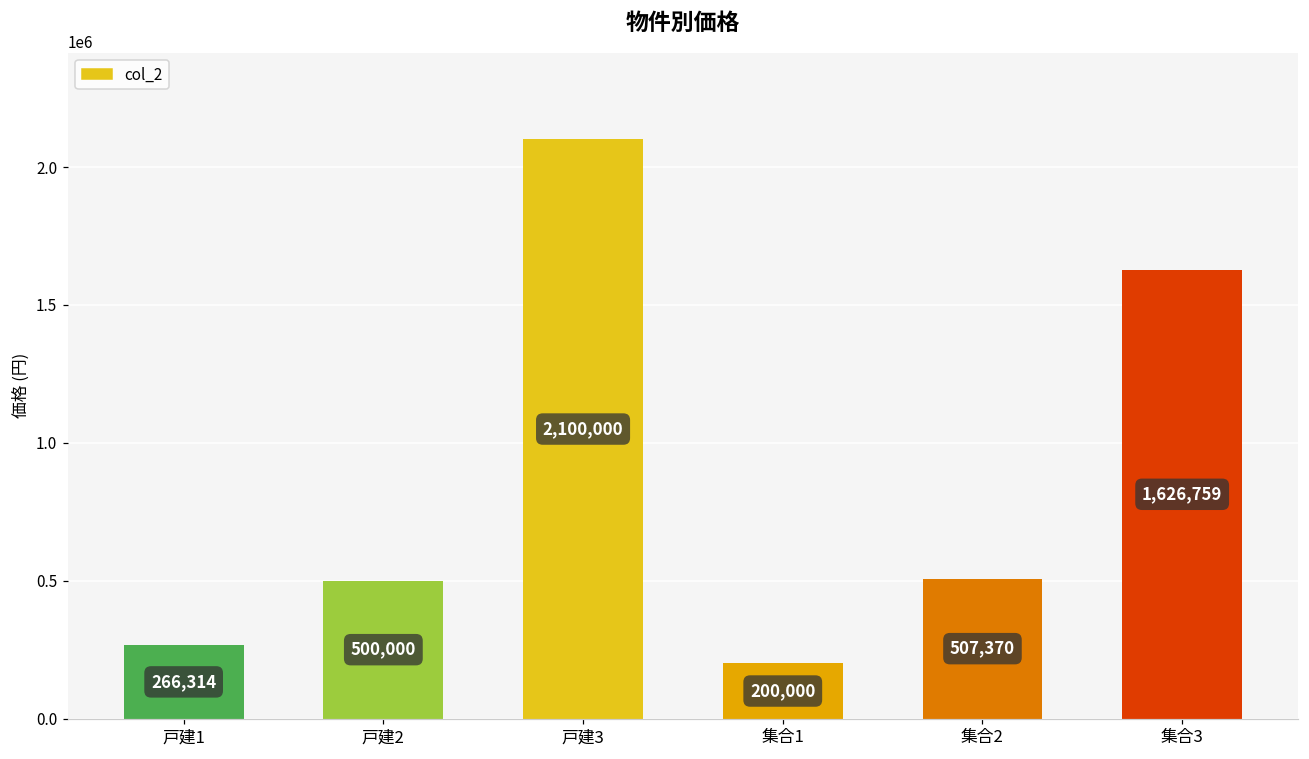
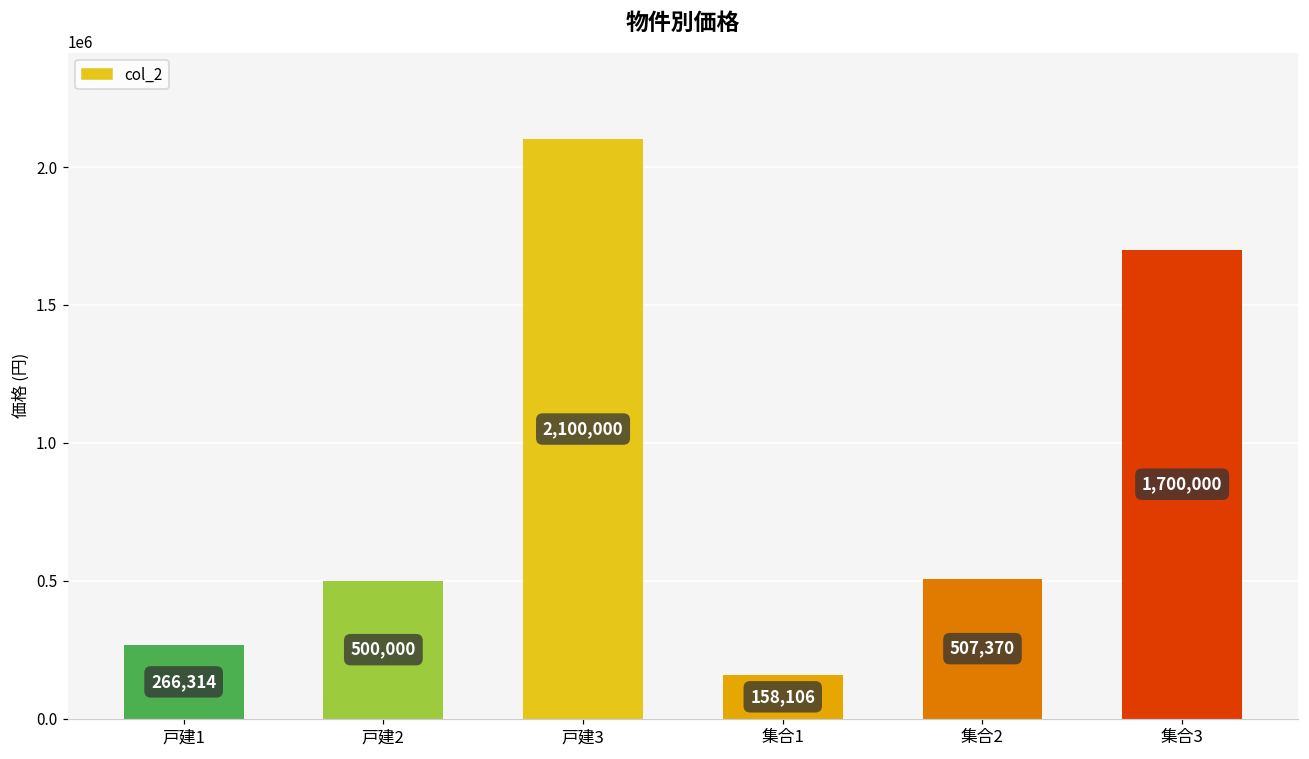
集合1: 200,000 -> 158,106
集合3: 1,626,759 -> 1,700,000
